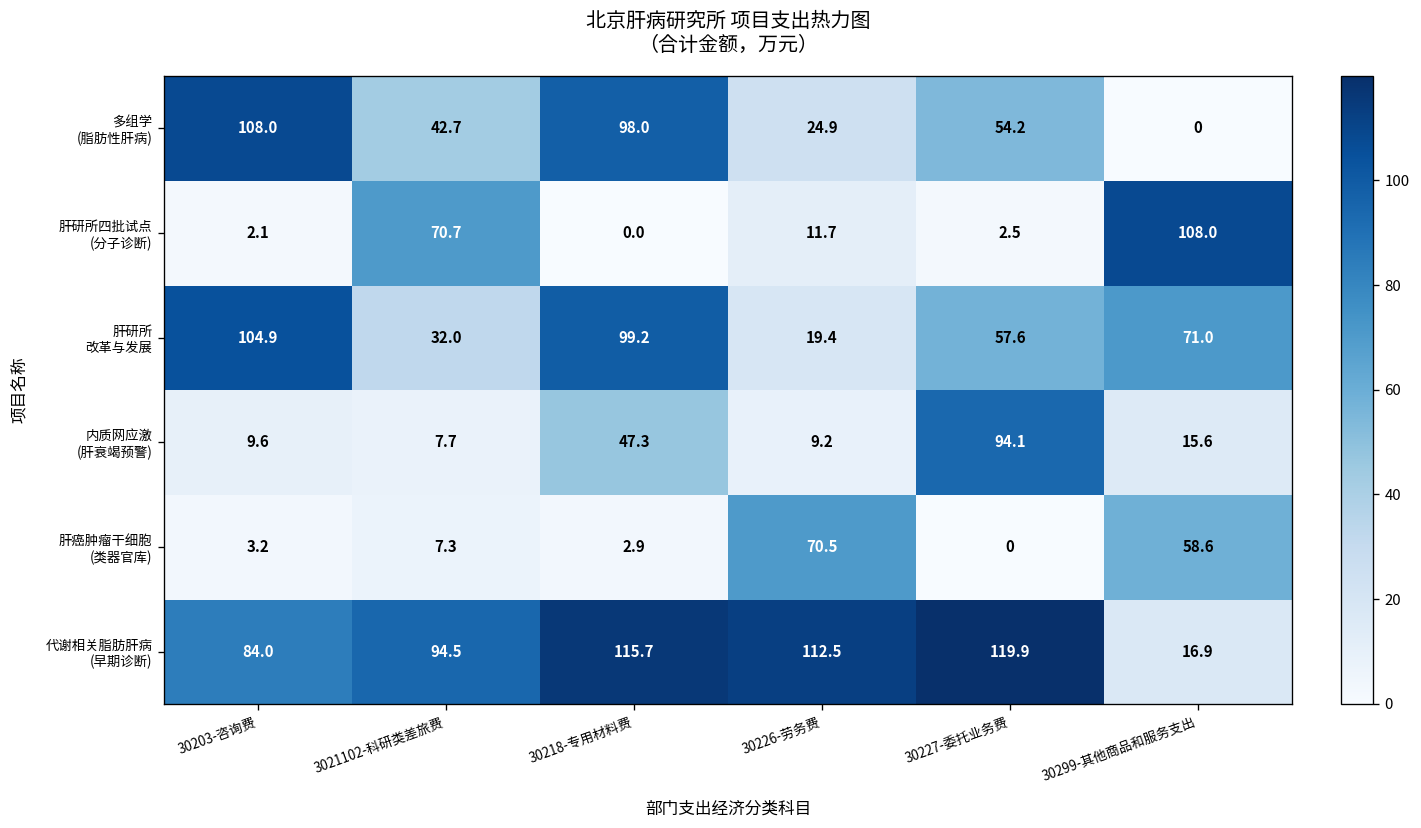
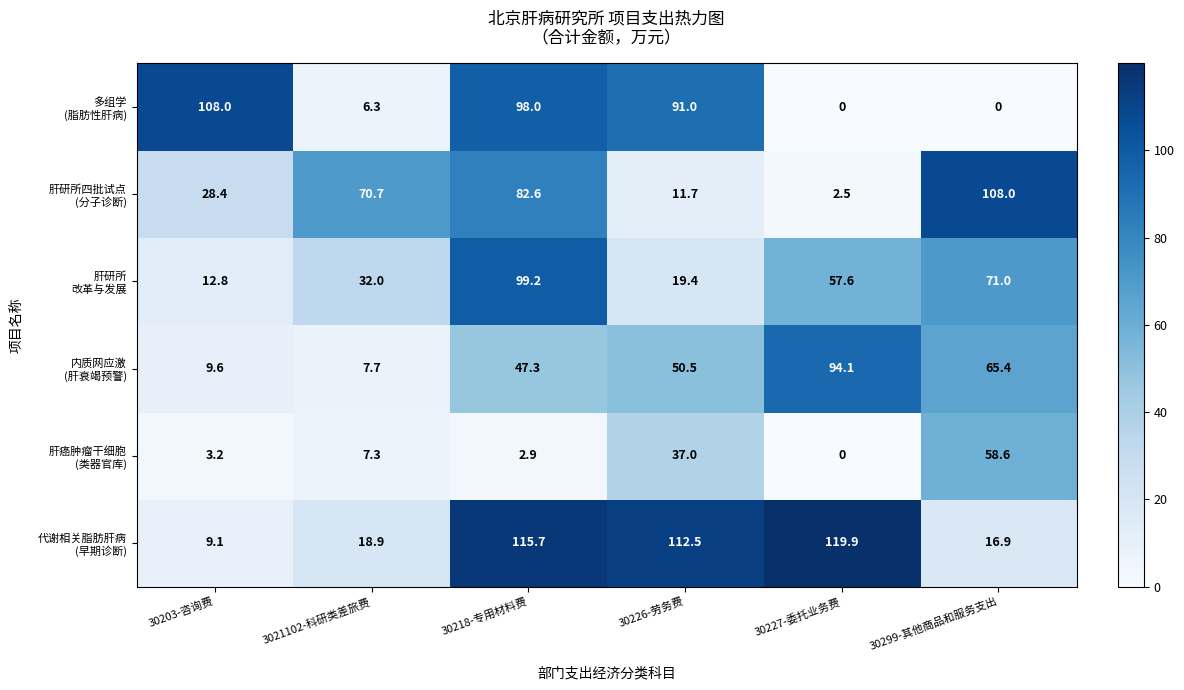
多组学 (脂肪性肝病), 3021102-科研类差旅费: 42.7 -> 6.3
多组学 (脂肪性肝病), 30226-劳务费: 24.9 -> 91.0
多组学 (脂肪性肝病), 30227-委托业务费: 54.2 -> 0
肝研所四批试点 (分子诊断), 30203-咨询费: 2.1 -> 28.4
肝研所四批试点 (分子诊断), 30218-专用材料费: 0.0 -> 82.6
肝研所 改革与发展, 30203-咨询费: 104.9 -> 12.8
内质网应激 (肝衰竭预警), 30226-劳务费: 9.2 -> 50.5
内质网应激 (肝衰竭预警), 30299-其他商品和服务支出: 15.6 -> 65.4
肝癌肿瘤干细胞 (类器官库), 30226-劳务费: 70.5 -> 37.0
代谢相关脂肪肝病 (早期诊断), 30203-咨询费: 84.0 -> 9.1
代谢相关脂肪肝病 (早期诊断), 3021102-科研类差旅费: 94.5 -> 18.9
